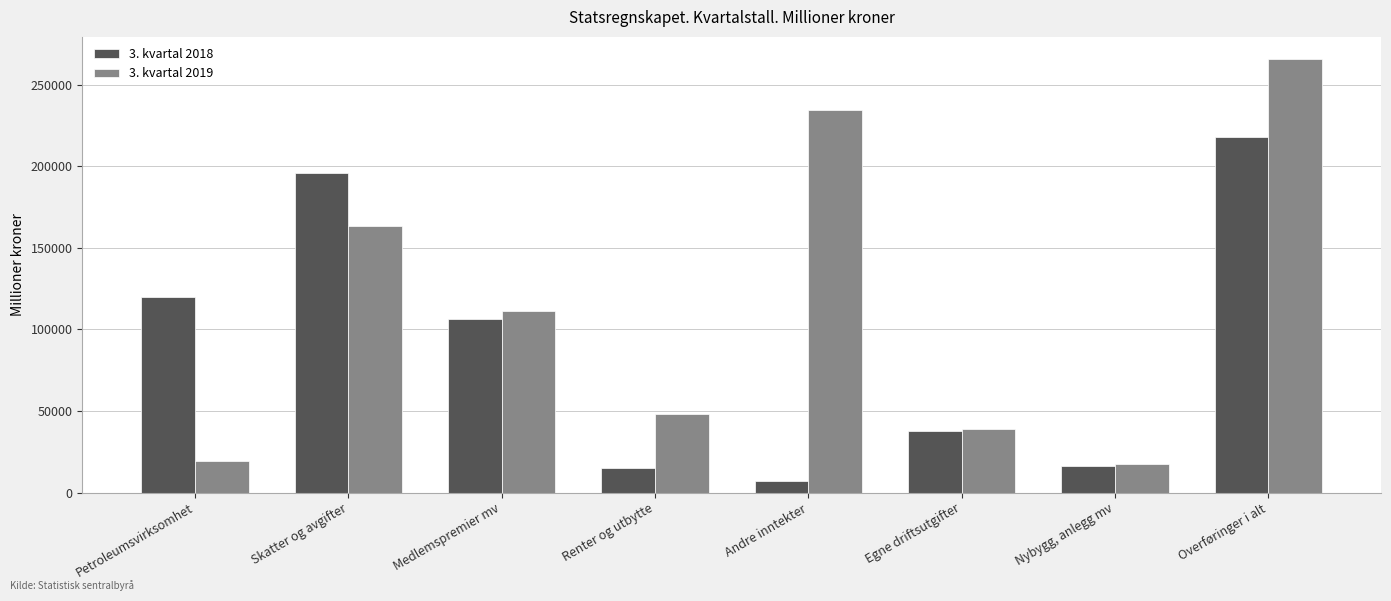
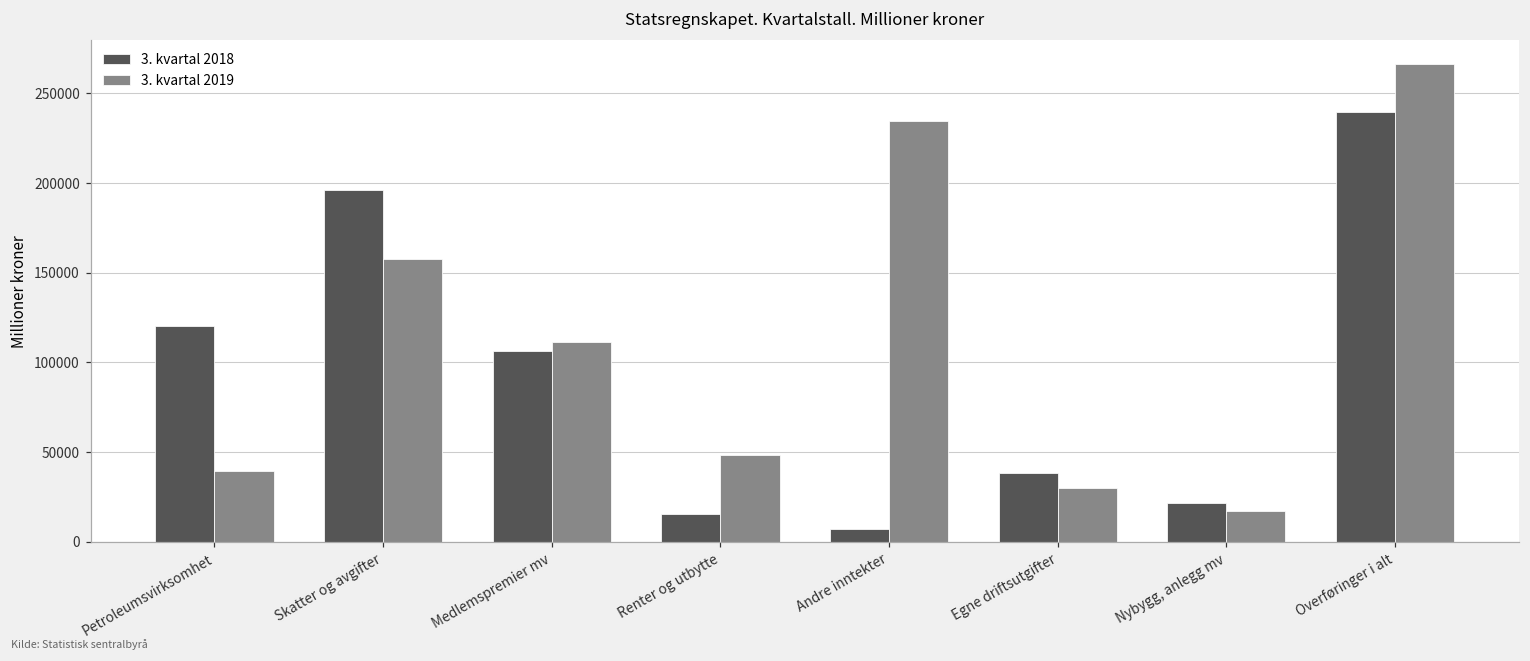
3. kvartal 2019, Petroleumsvirksomhet: 19000 -> 40000
3. kvartal 2019, Skatter og avgifter: 164000 -> 158000
3. kvartal 2019, Egne driftsutgifter: 39000 -> 30000
3. kvartal 2018, Nybygg, anlegg mv: 16000 -> 21000
3. kvartal 2018, Overføringer i alt: 218000 -> 240000
